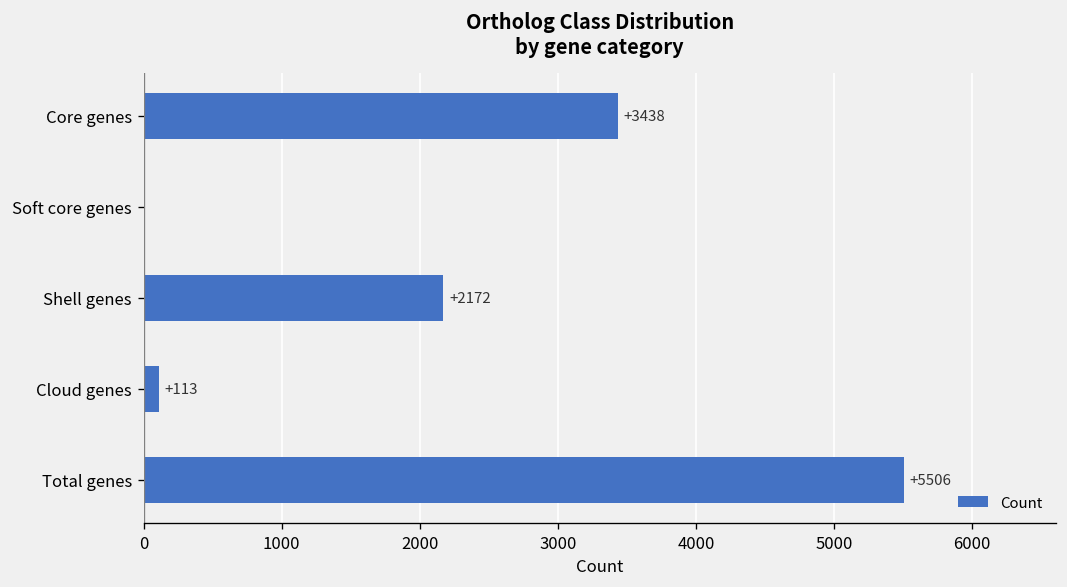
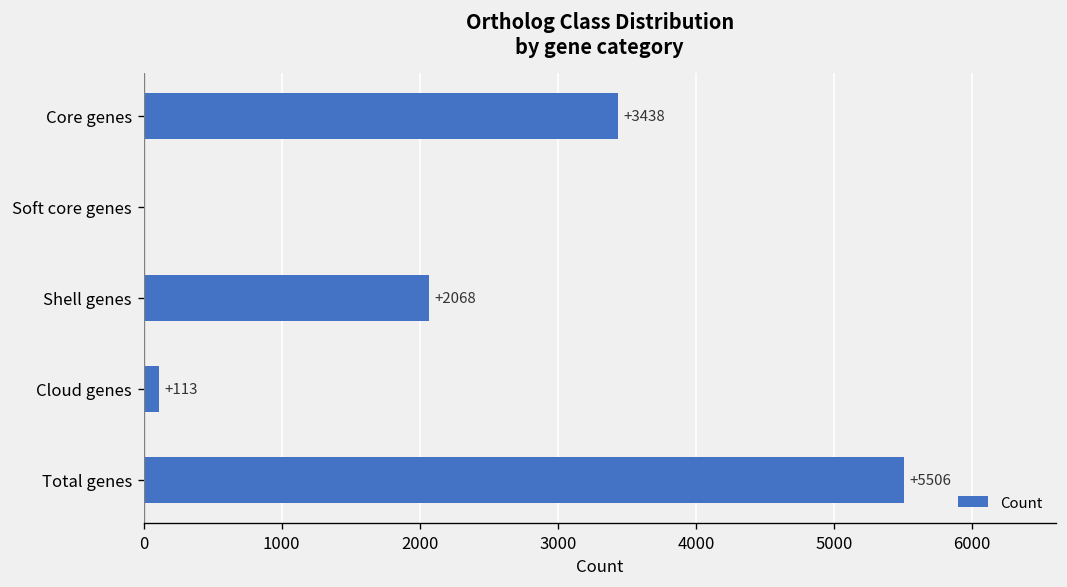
Shell genes: +2172 -> +2068
